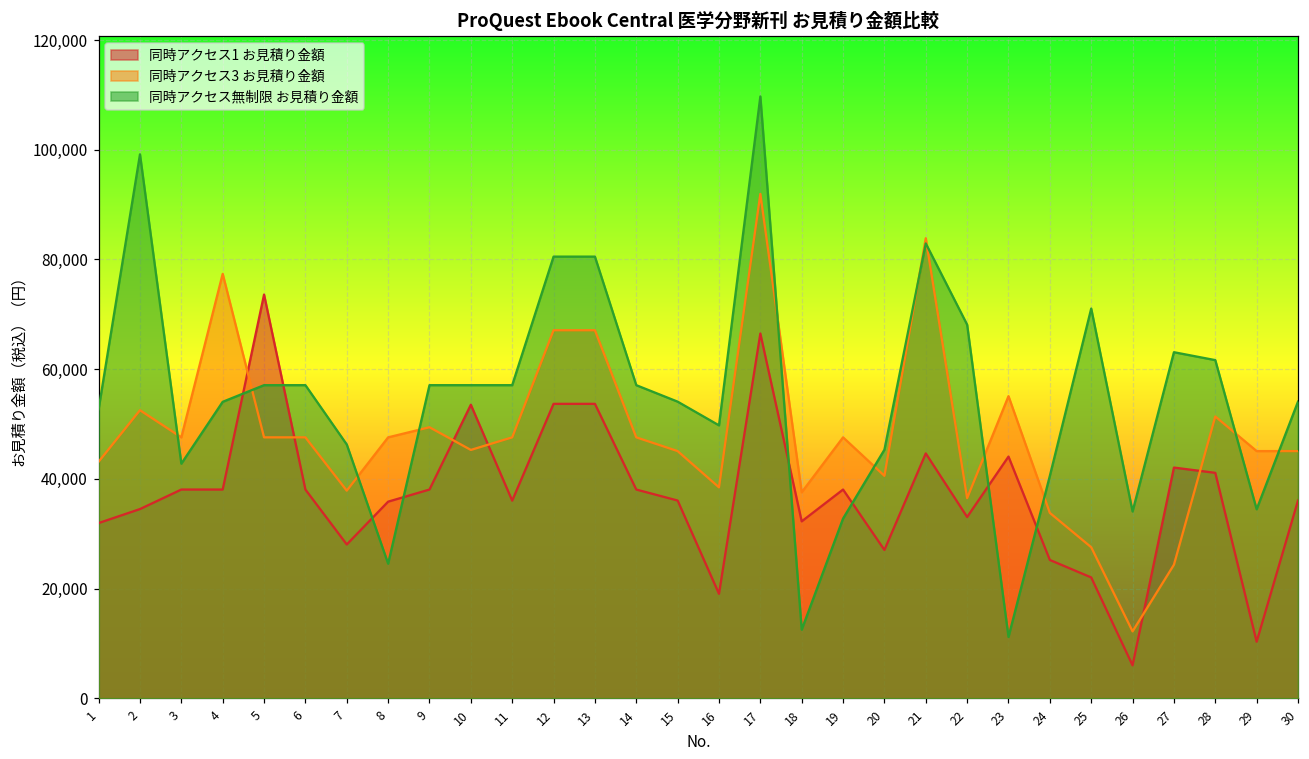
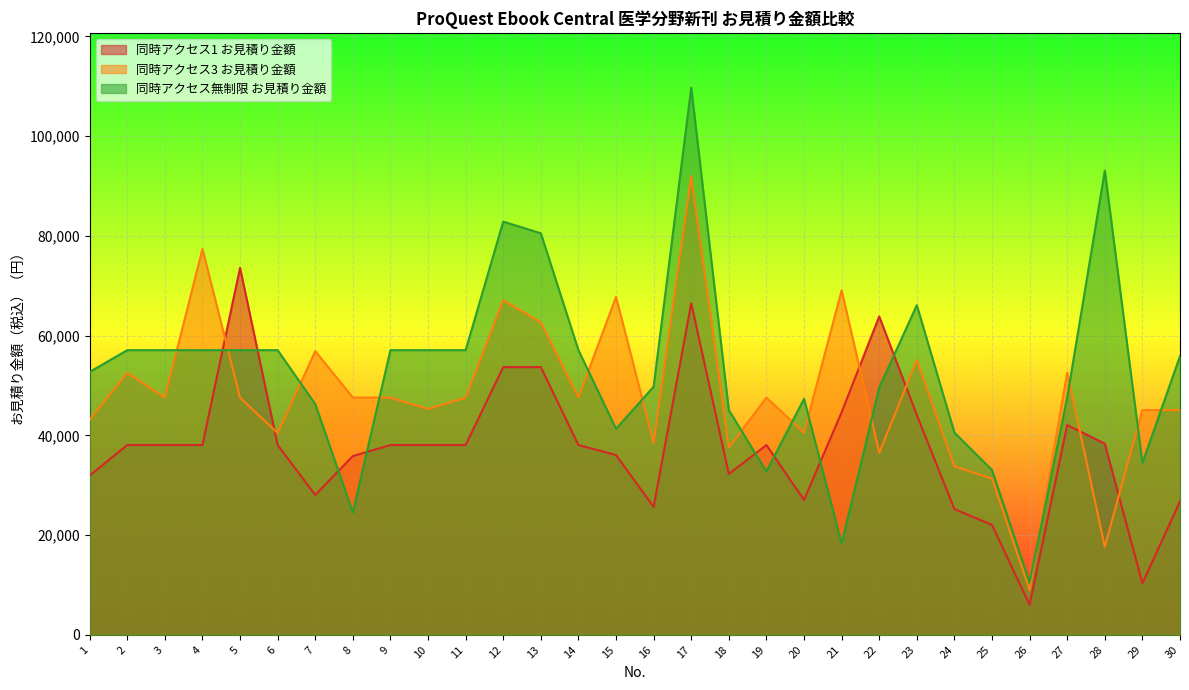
同時アクセス1 お見積り金額, 2: 34,000 -> 38,000
同時アクセス無制限 お見積り金額, 2: 99,000 -> 57,000
同時アクセス無制限 お見積り金額, 3: 43,000 -> 57,000
同時アクセス無制限 お見積り金額, 4: 54,000 -> 57,000
同時アクセス3 お見積り金額, 6: 48,000 -> 40,000
同時アクセス3 お見積り金額, 7: 38,000 -> 57,000
同時アクセス3 お見積り金額, 9: 49,000 -> 48,000
同時アクセス1 お見積り金額, 10: 54,000 -> 38,000
同時アクセス1 お見積り金額, 11: 36,000 -> 38,000
同時アクセス無制限 お見積り金額, 12: 81,000 -> 83,000
同時アクセス3 お見積り金額, 13: 67,000 -> 63,000
同時アクセス3 お見積り金額, 15: 45,000 -> 68,000
同時アクセス無制限 お見積り金額, 15: 54,000 -> 41,000
同時アクセス1 お見積り金額, 16: 19,000 -> 26,000
同時アクセス無制限 お見積り金額, 18: 13,000 -> 45,000
同時アクセス無制限 お見積り金額, 20: 45,000 -> 47,000
同時アクセス3 お見積り金額, 21: 84,000 -> 69,000
同時アクセス無制限 お見積り金額, 21: 83,000 -> 18,000
同時アクセス1 お見積り金額, 22: 33,000 -> 64,000
同時アクセス無制限 お見積り金額, 22: 68,000 -> 50,000
同時アクセス無制限 お見積り金額, 23: 11,000 -> 66,000
同時アクセス3 お見積り金額, 25: 28,000 -> 31,000
同時アクセス無制限 お見積り金額, 25: 71,000 -> 33,000
同時アクセス3 お見積り金額, 26: 12,000 -> 9,000
同時アクセス無制限 お見積り金額, 26: 34,000 -> 11,000
同時アクセス3 お見積り金額, 27: 24,000 -> 53,000
同時アクセス無制限 お見積り金額, 27: 63,000 -> 48,000
同時アクセス1 お見積り金額, 28: 41,000 -> 38,000
同時アクセス3 お見積り金額, 28: 51,000 -> 18,000
同時アクセス無制限 お見積り金額, 28: 62,000 -> 93,000
同時アクセス1 お見積り金額, 30: 36,000 -> 27,000
同時アクセス無制限 お見積り金額, 30: 54,000 -> 56,000
